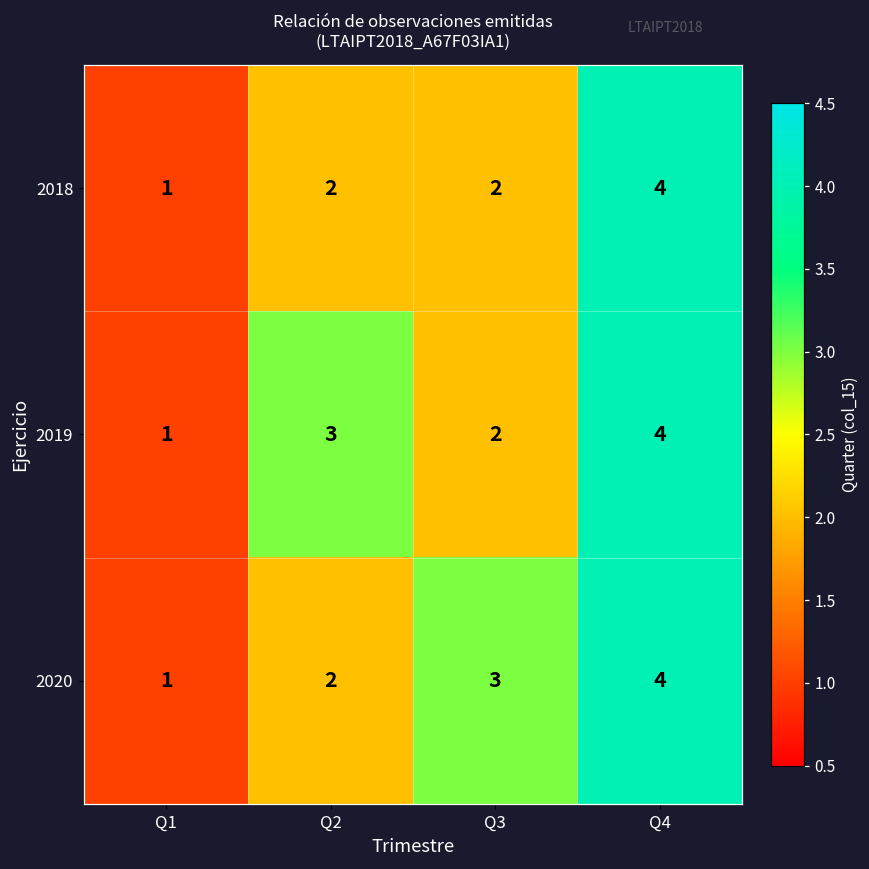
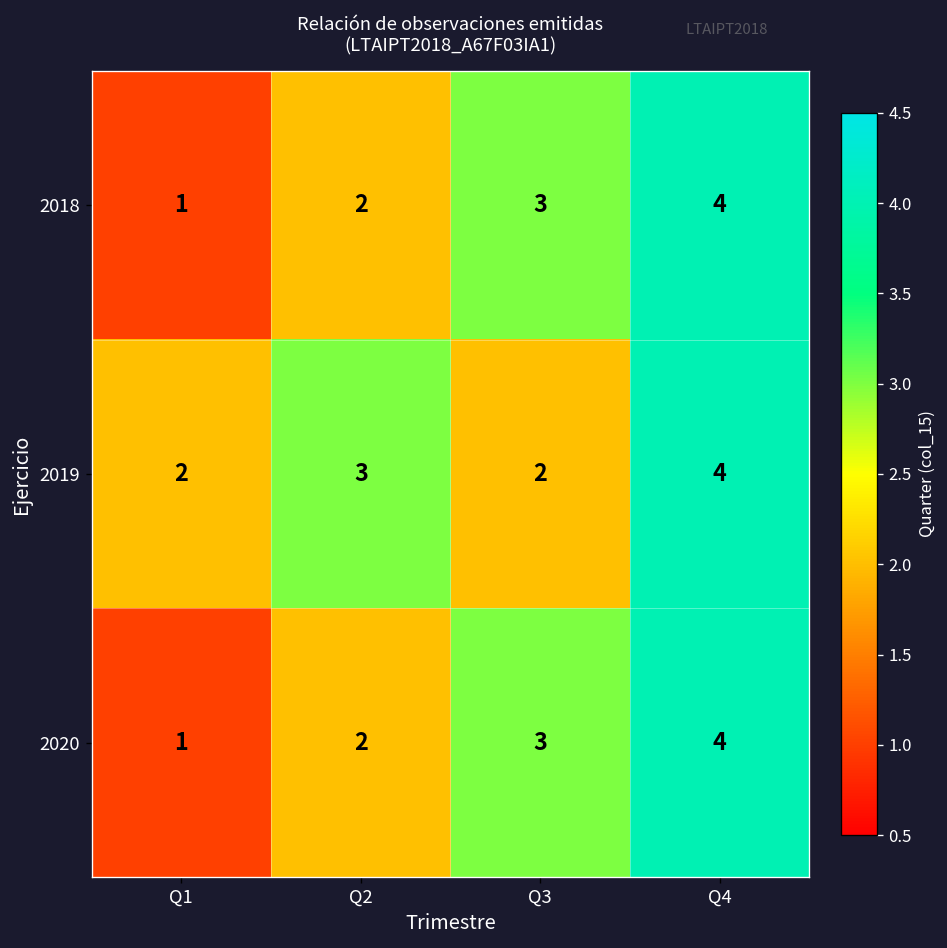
2018, Q3: 2 -> 3
2019, Q1: 1 -> 2
